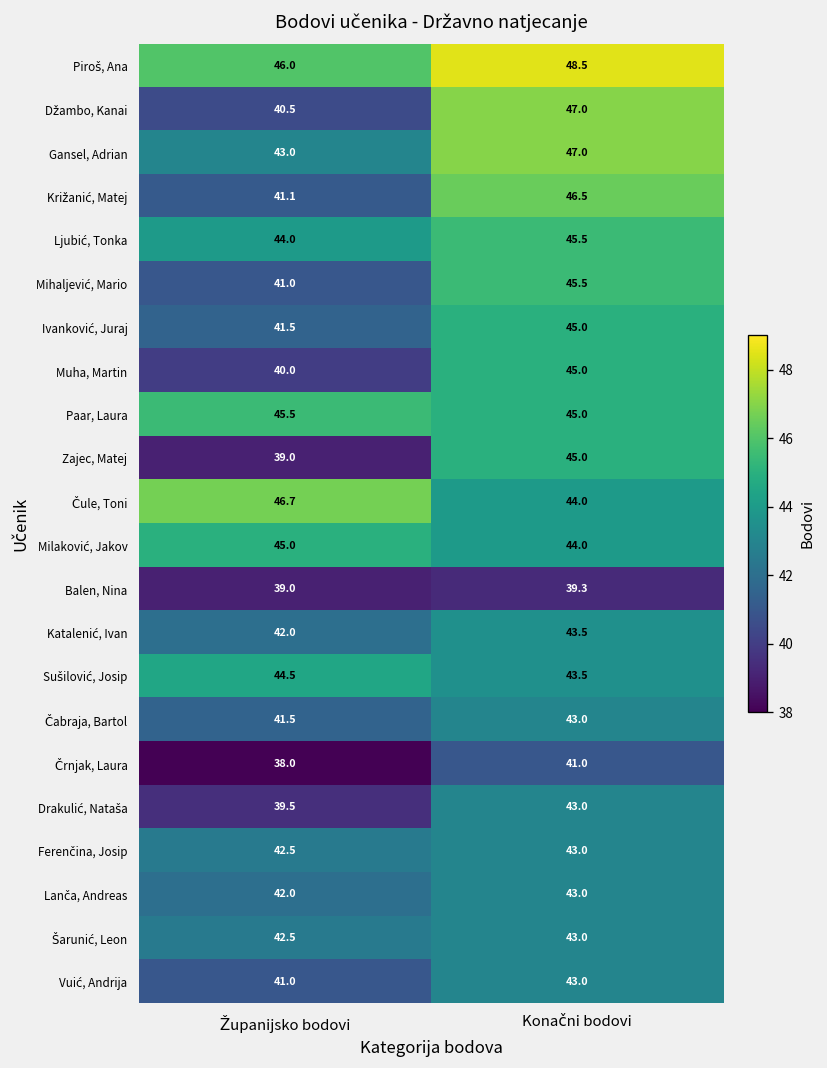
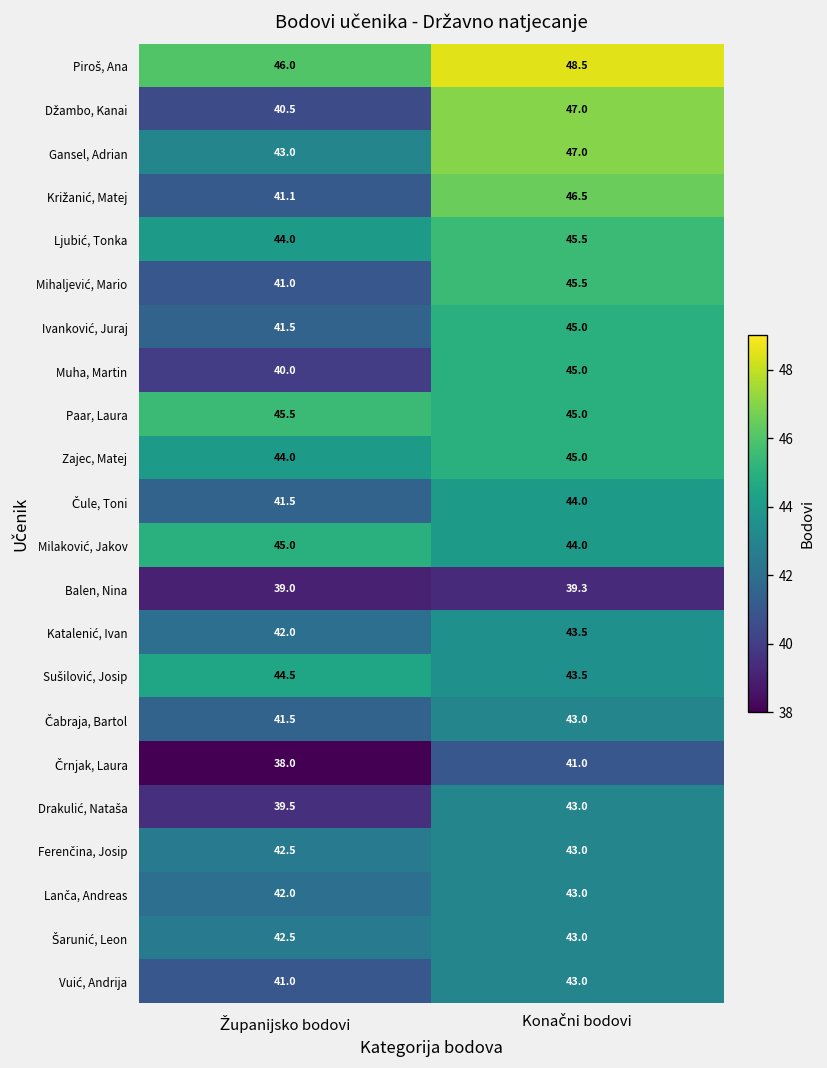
Zajec, Matej, Županijsko bodovi: 39.0 -> 44.0
Čule, Toni, Županijsko bodovi: 46.7 -> 41.5
